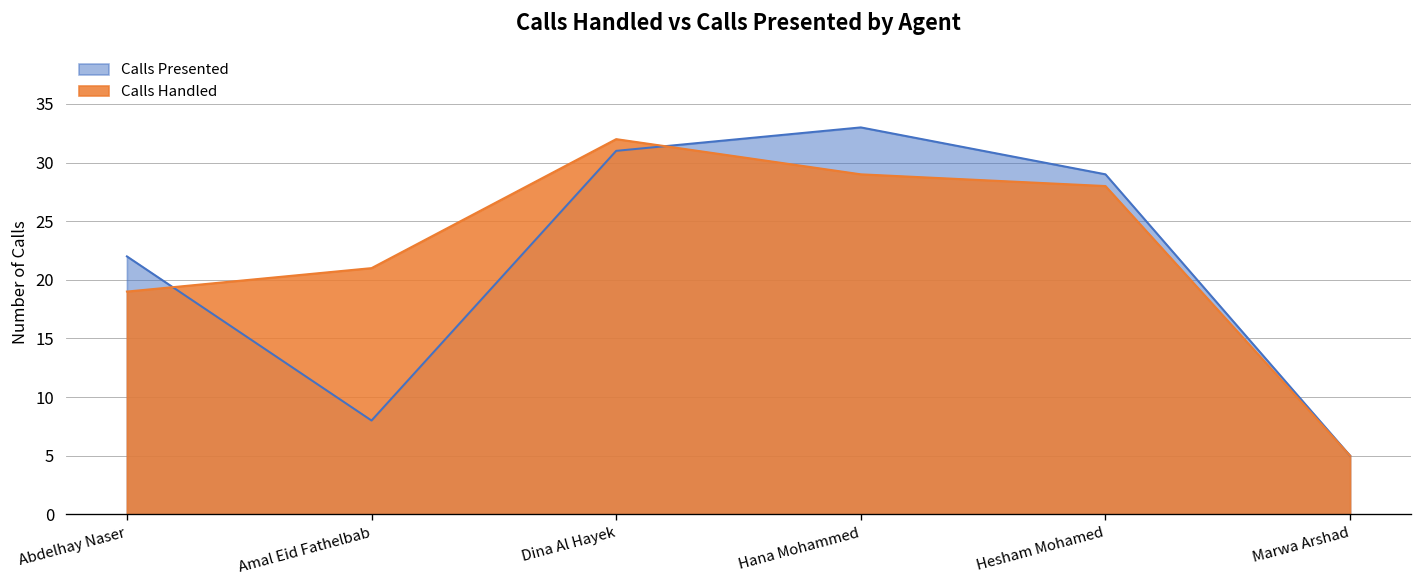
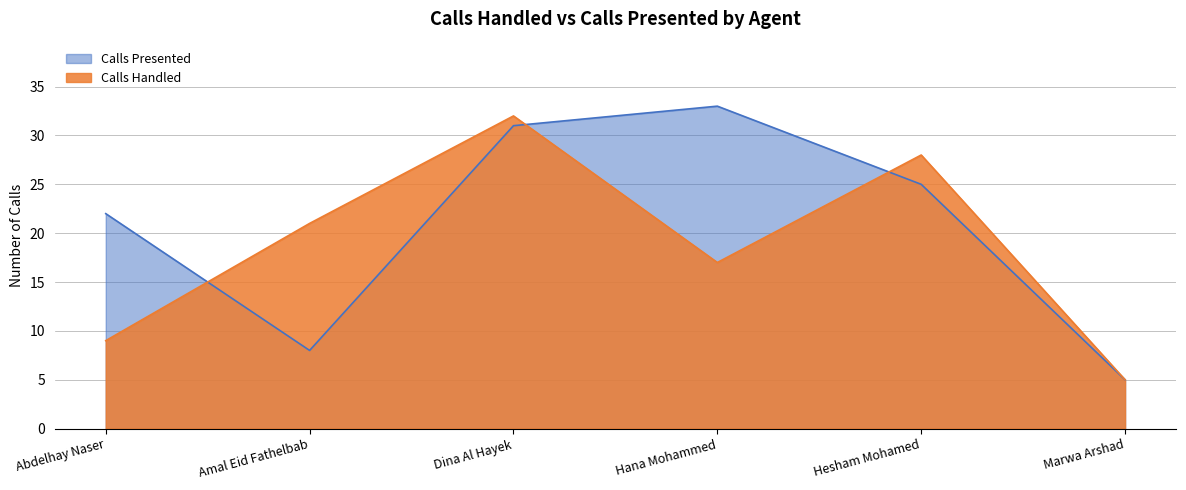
Calls Handled, Abdelhay Naser: 19 -> 9
Calls Handled, Hana Mohammed: 29 -> 17
Calls Presented, Hesham Mohamed: 29 -> 25
